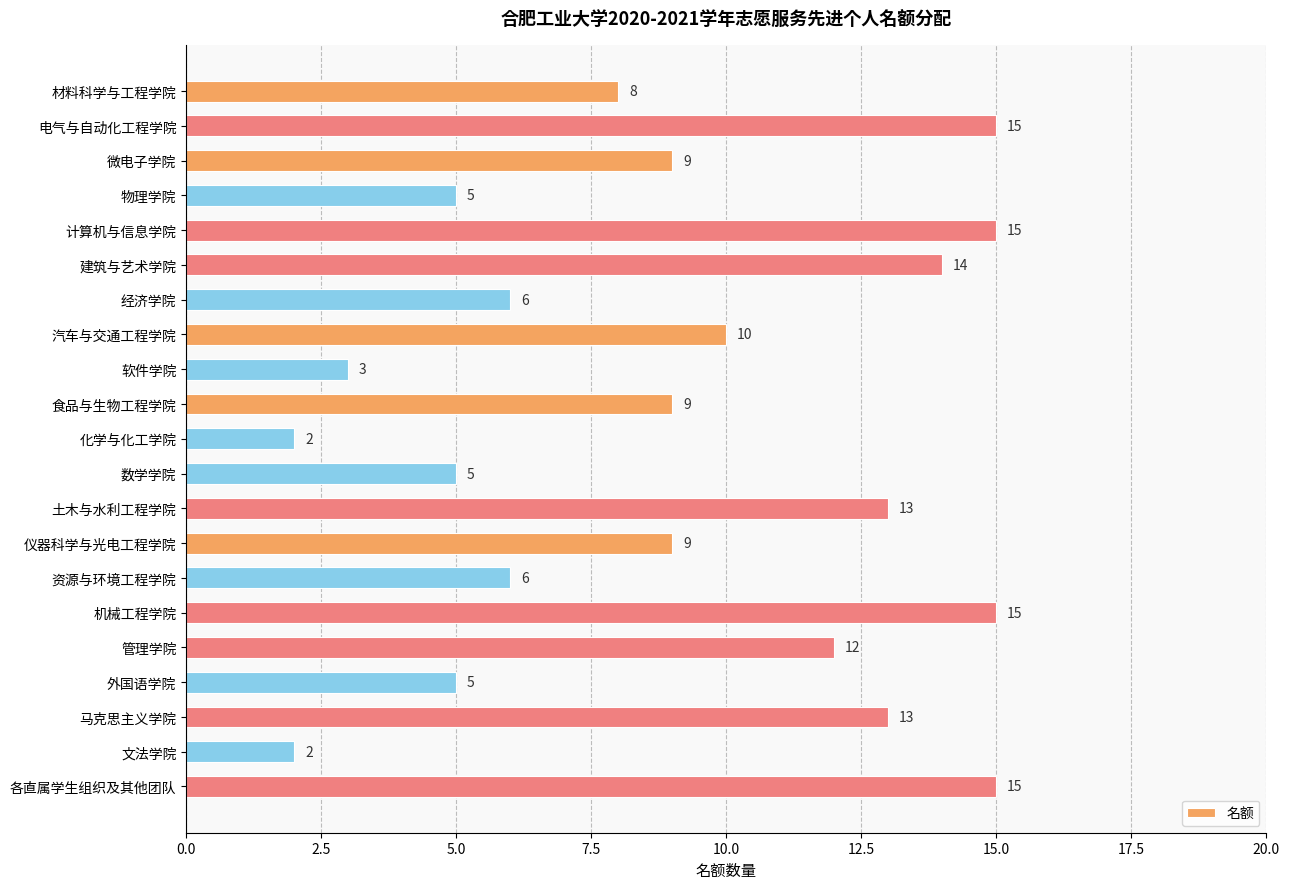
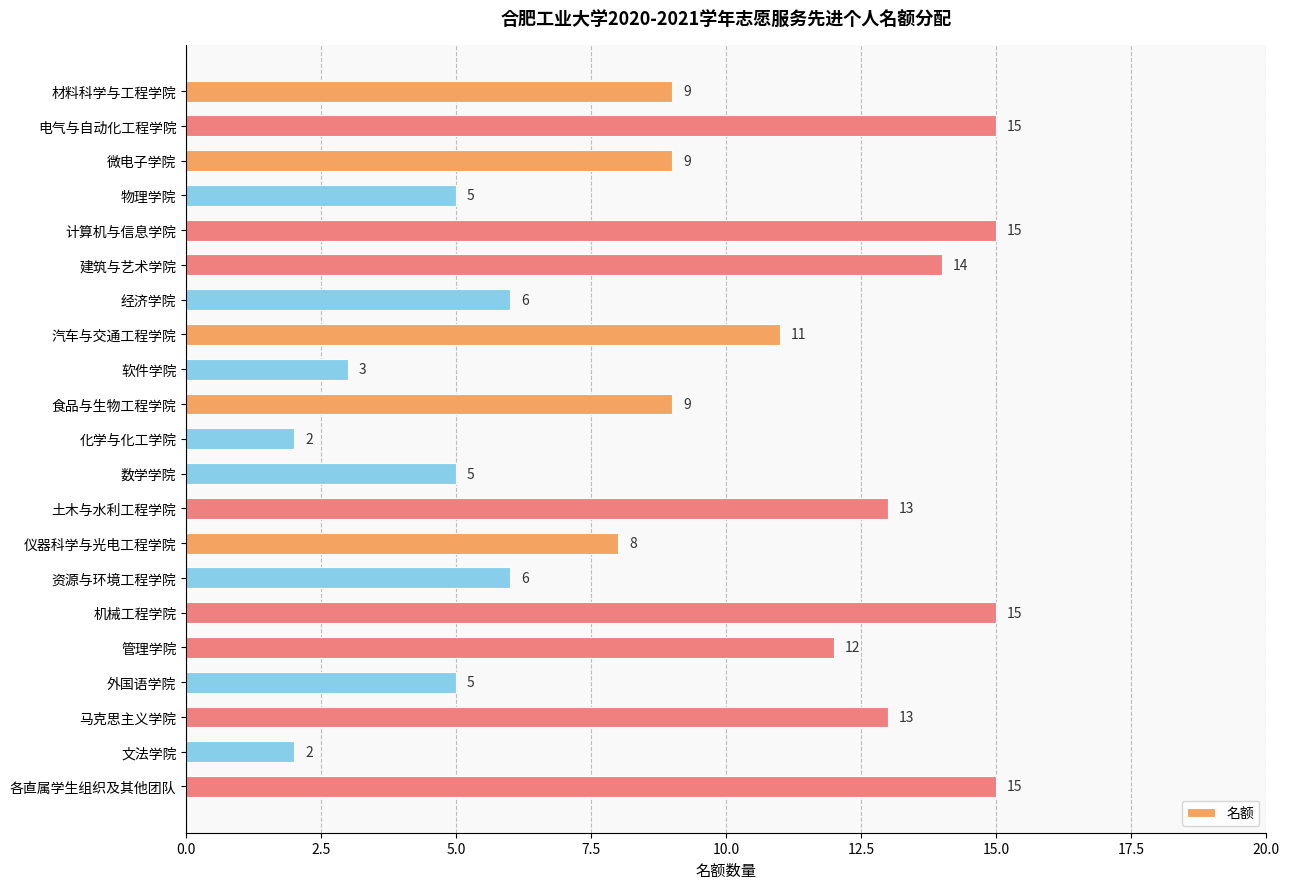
材料科学与工程学院: 8 -> 9
汽车与交通工程学院: 10 -> 11
仪器科学与光电工程学院: 9 -> 8
